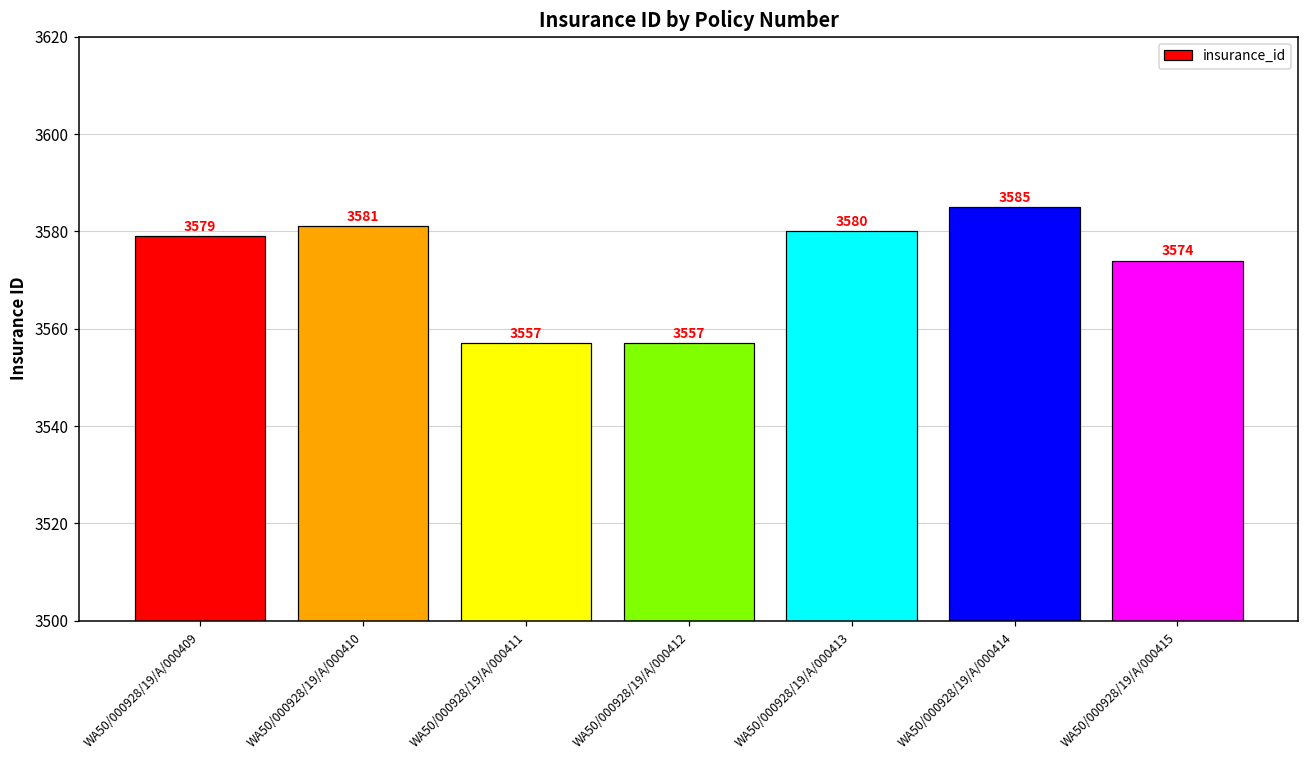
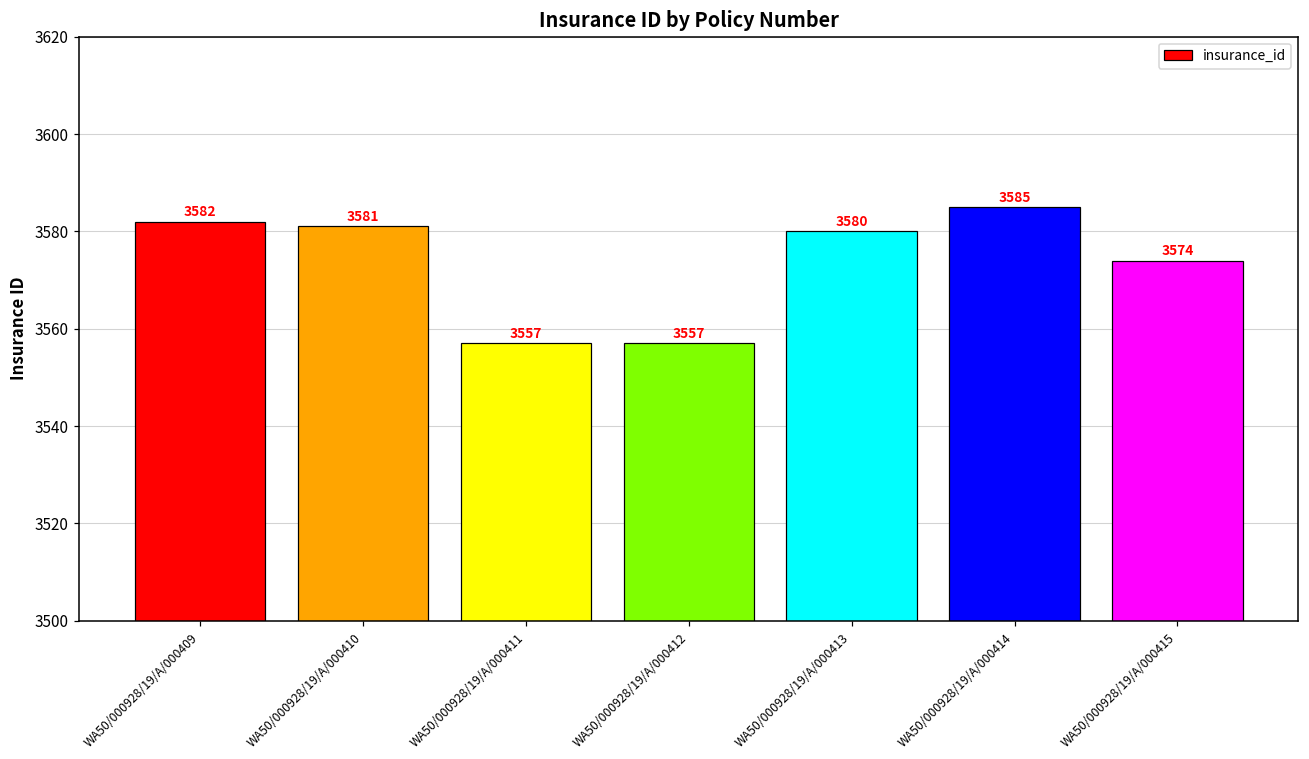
WA50/000928/19/A/000409: 3579 -> 3582
